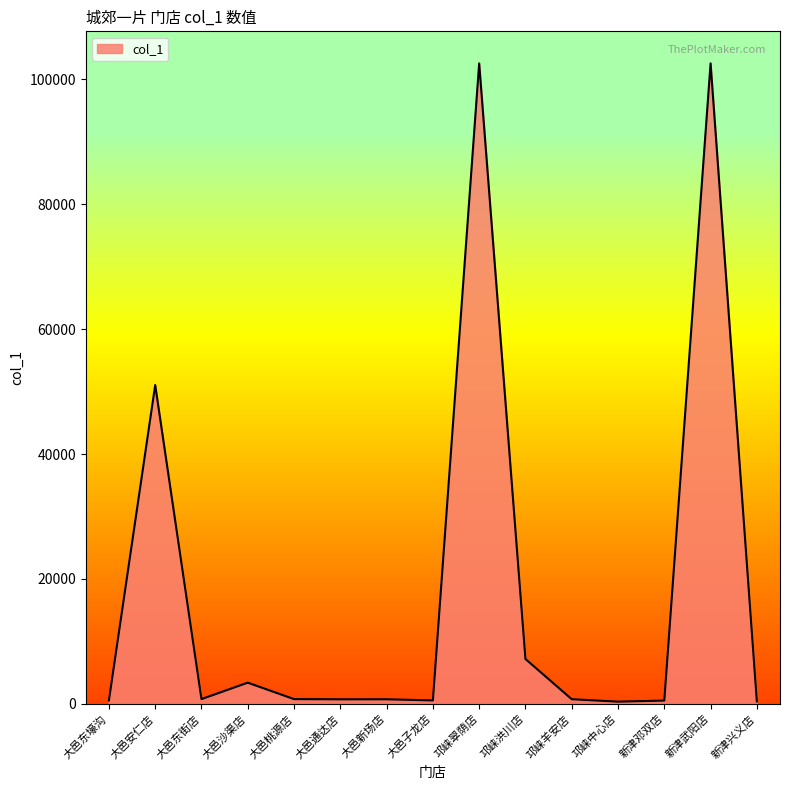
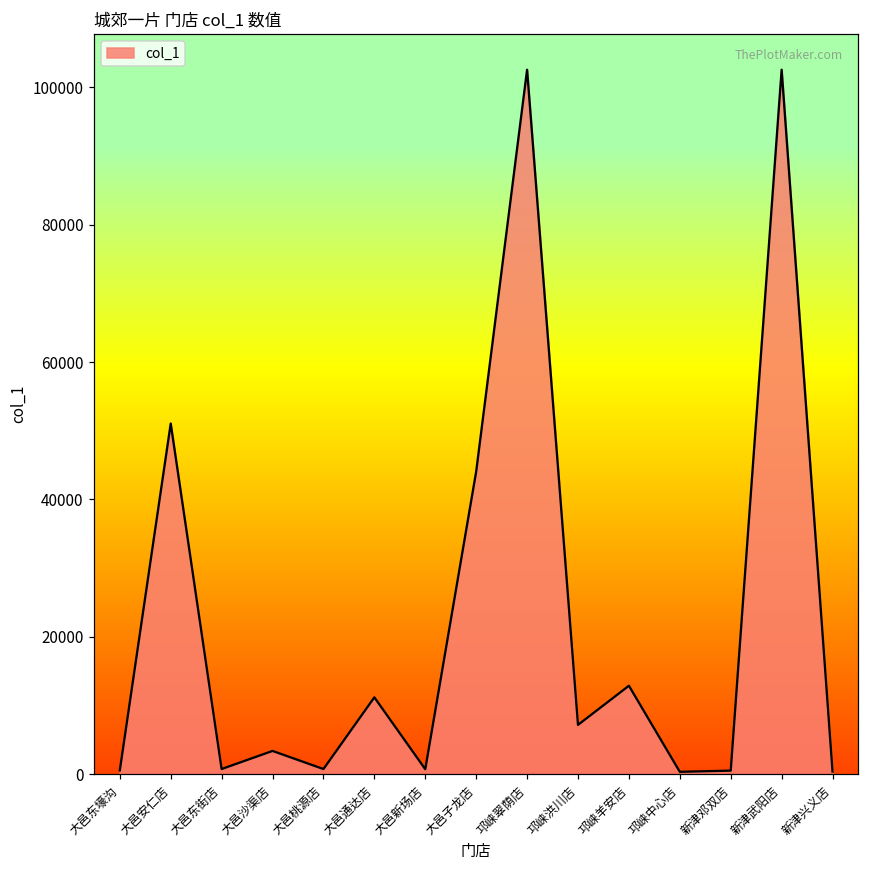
大邑通达店: 1000 -> 11000
大邑子龙店: 1000 -> 44000
邛崃羊安店: 1000 -> 13000
